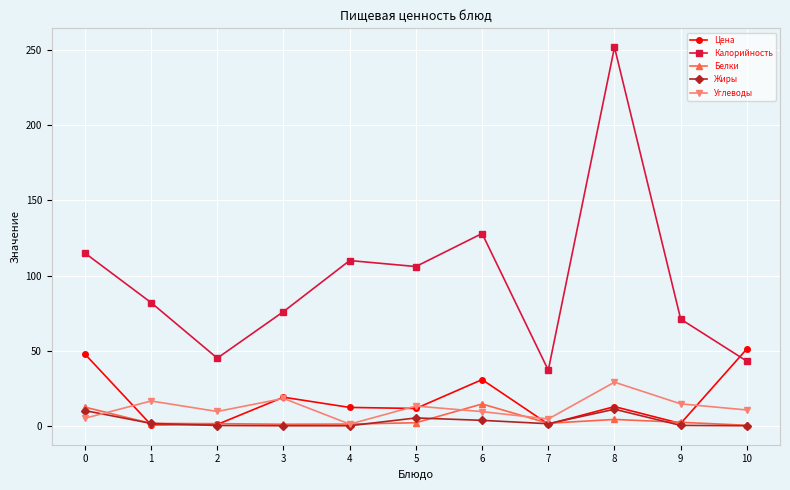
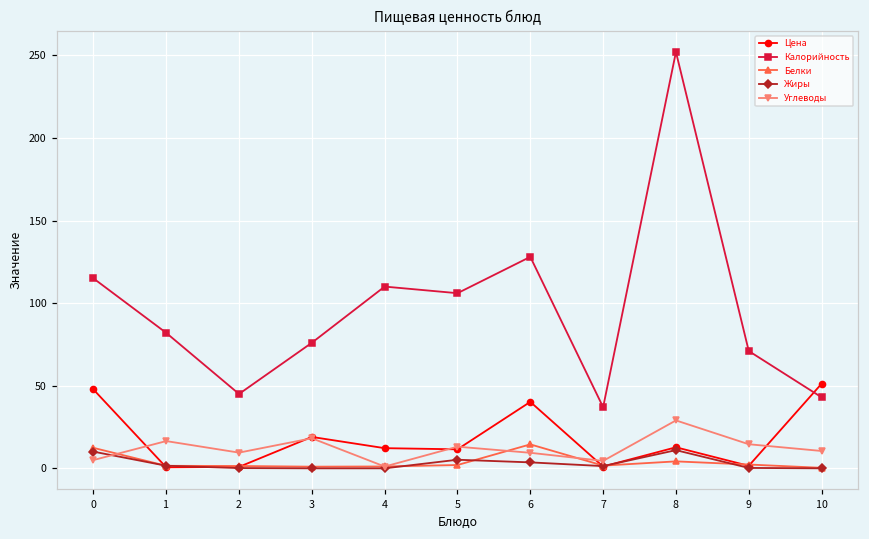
Цена, 6: 31 -> 40
